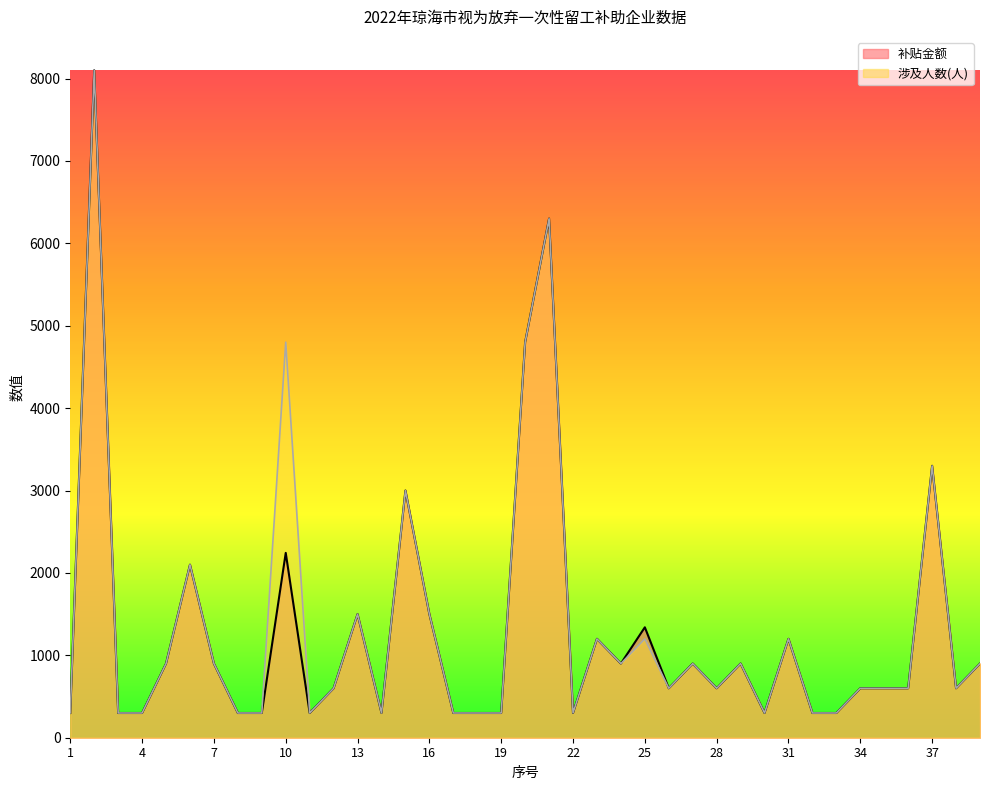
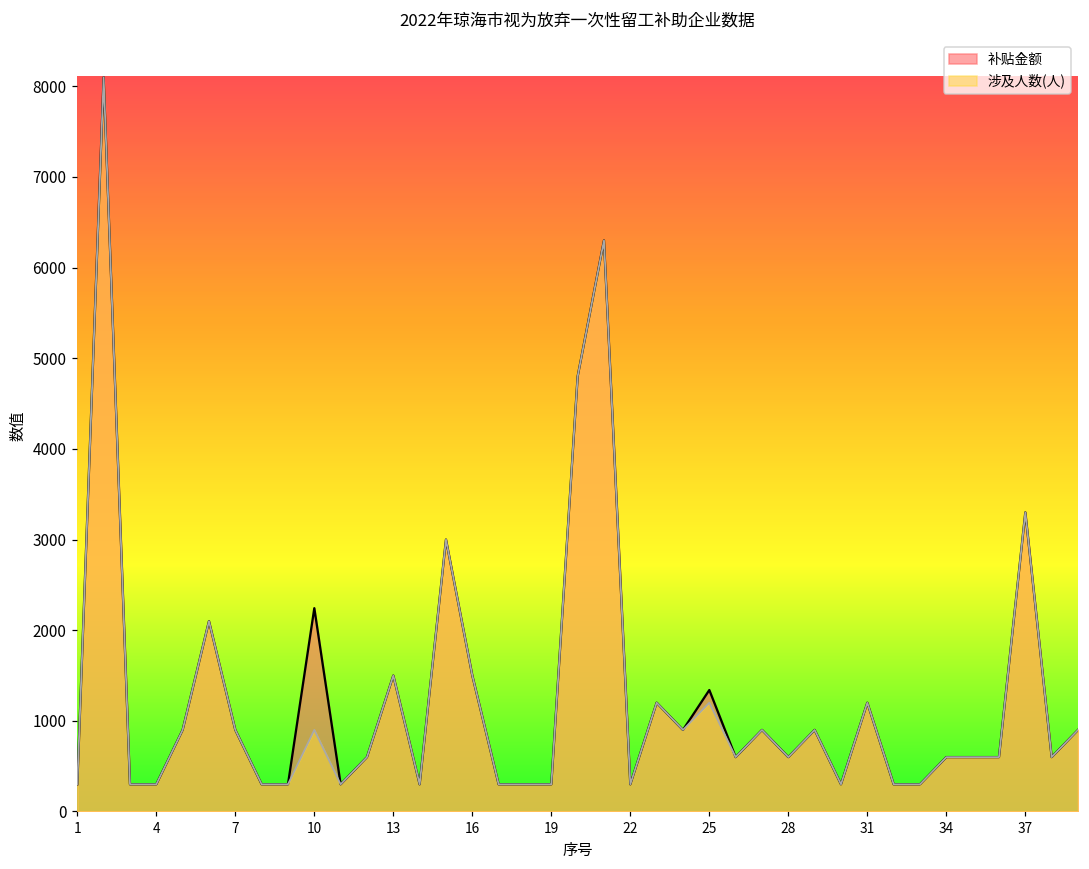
涉及人数(人), 10: 4800 -> 900
